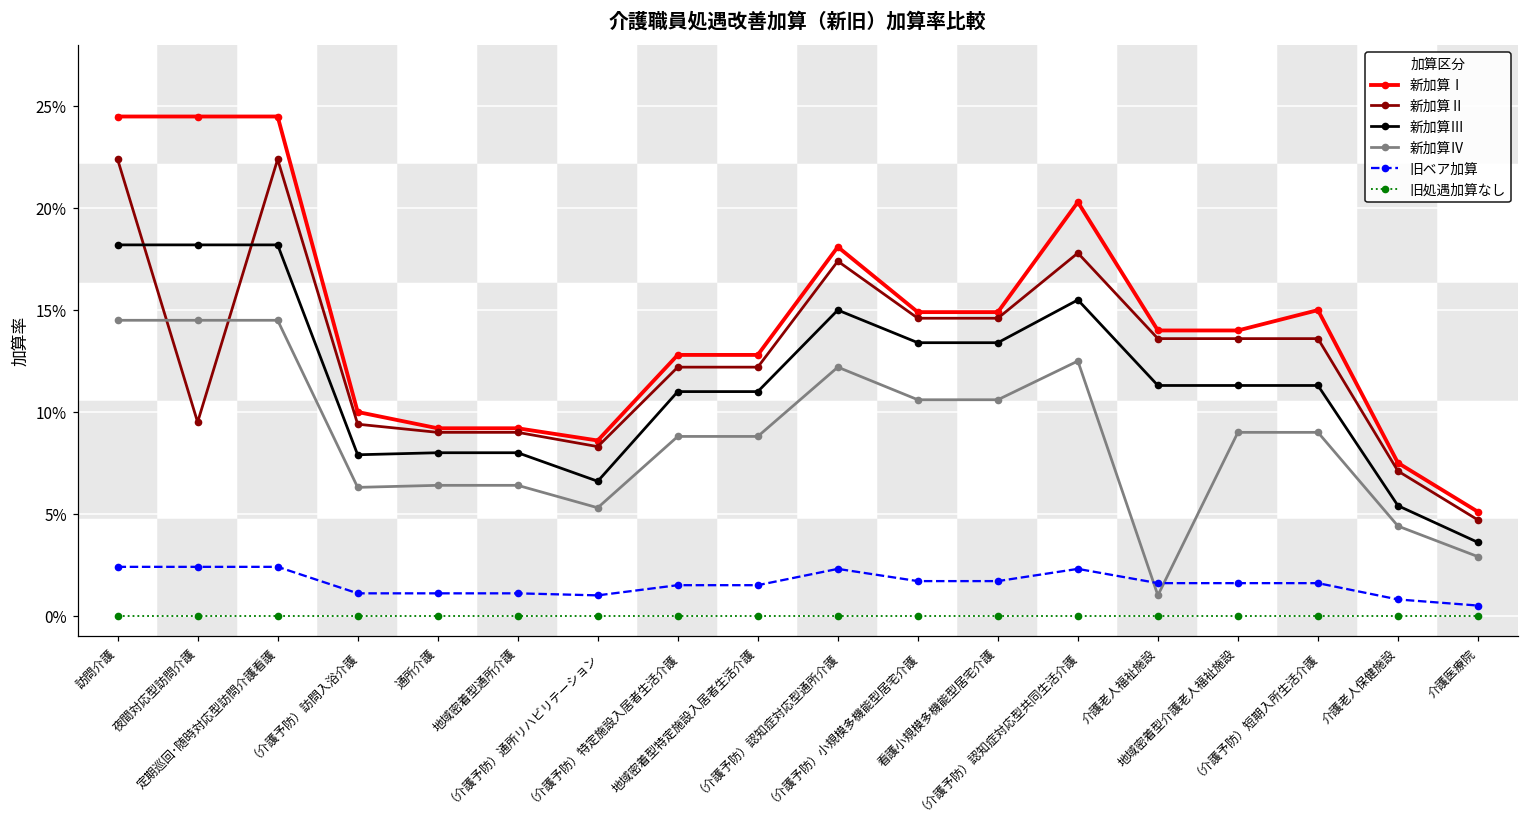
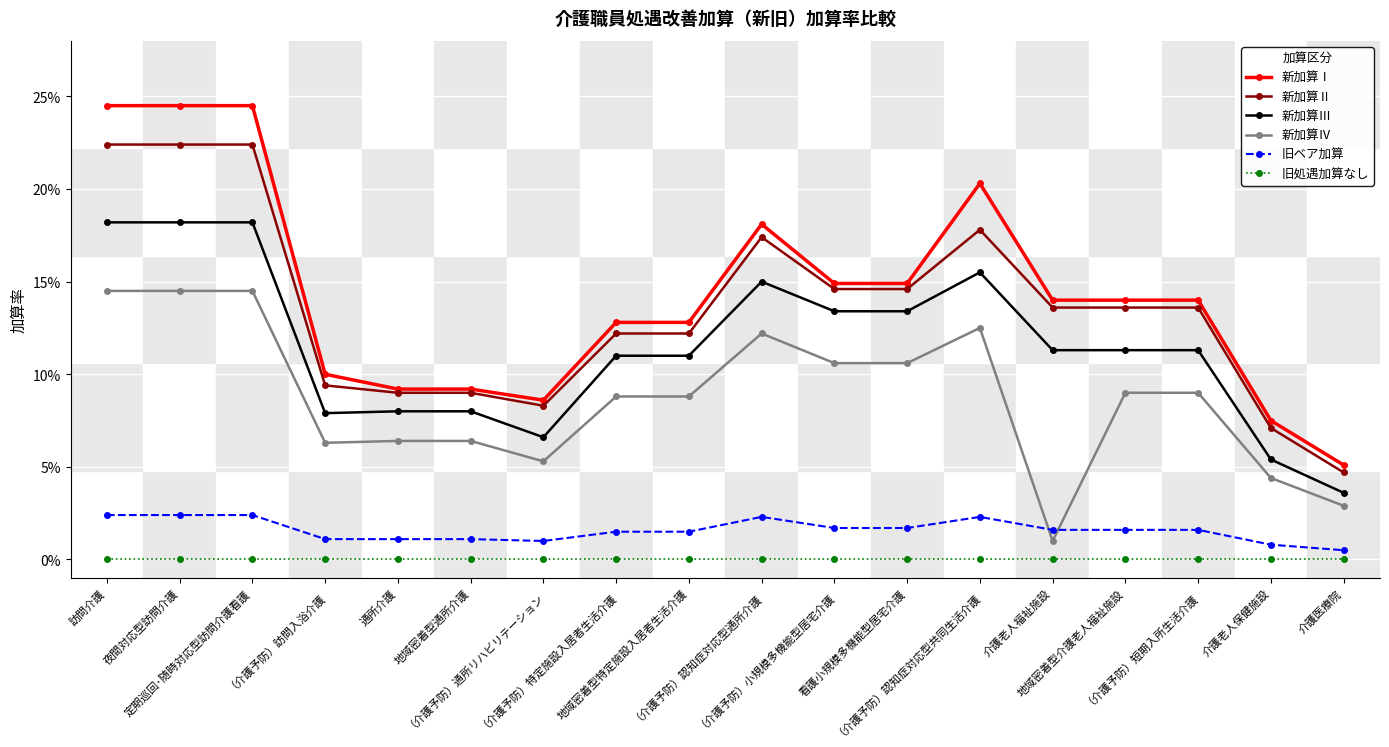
新加算Ⅱ, 夜間対応型訪問介護: 9.5% -> 22.4%
新加算Ⅰ, （介護予防）短期入所生活介護: 15.0% -> 14.0%
